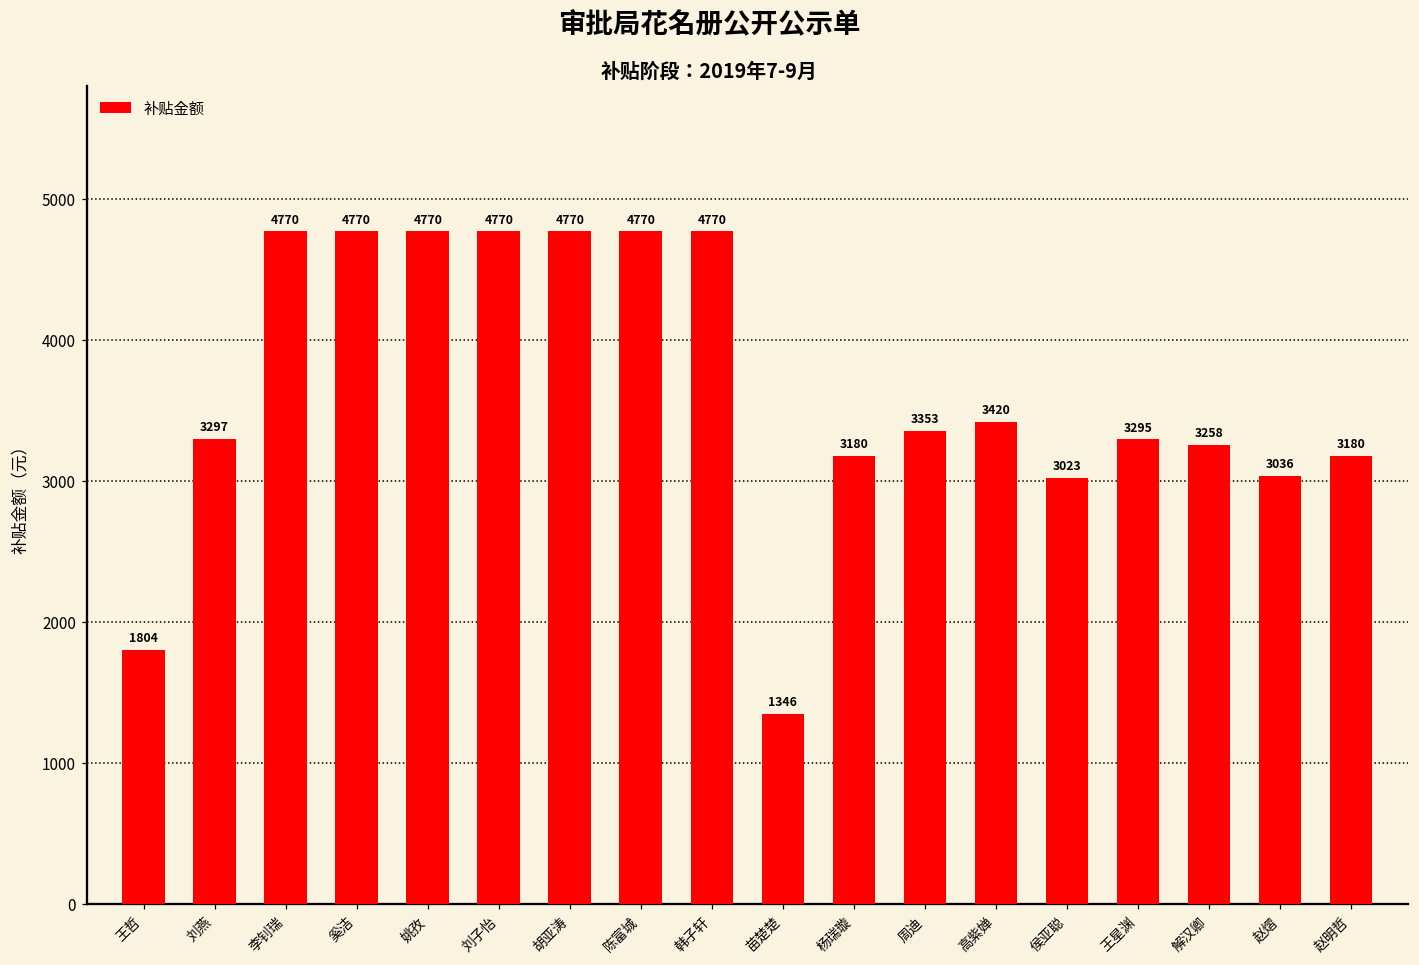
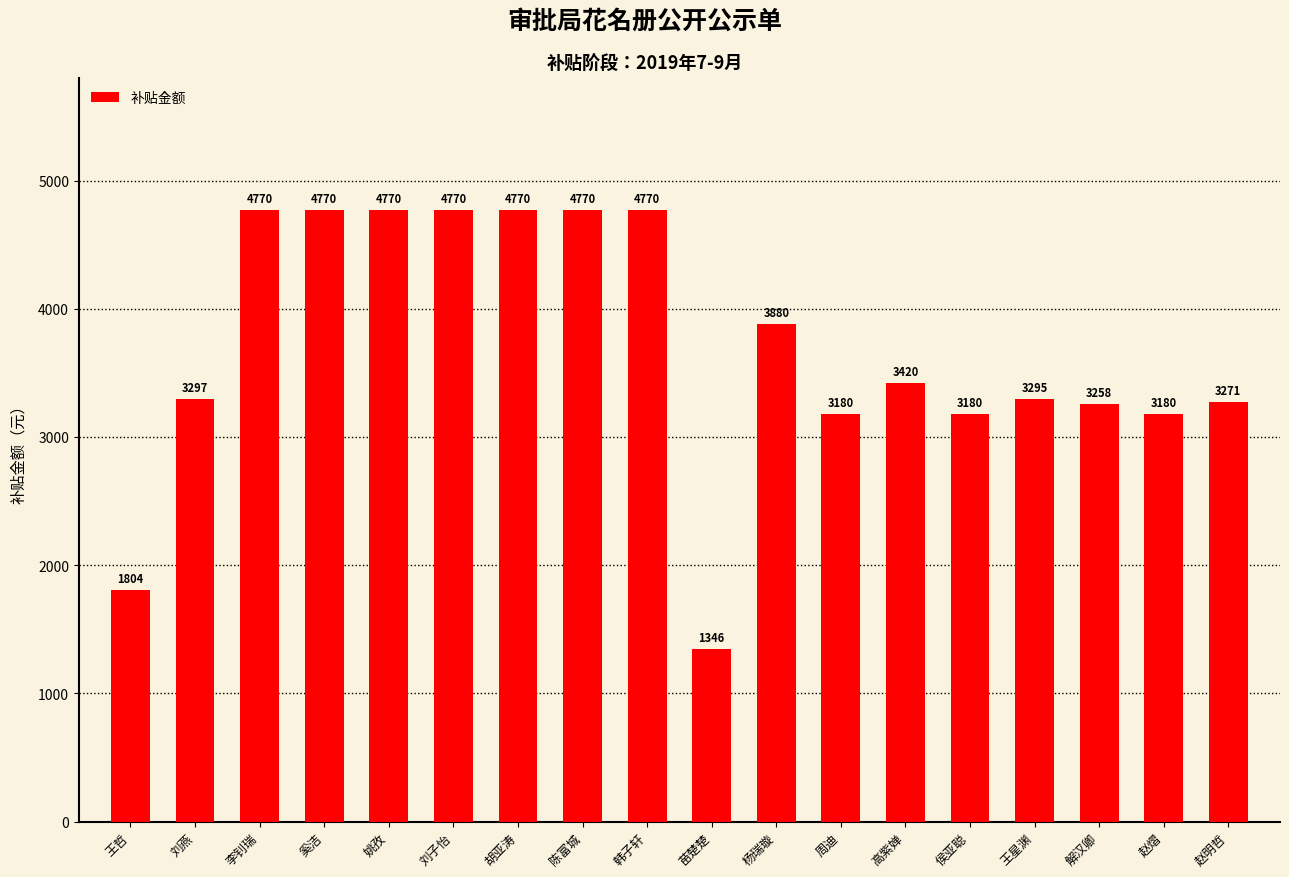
杨瑞璇: 3180 -> 3880
周迪: 3353 -> 3180
侯亚聪: 3023 -> 3180
赵熠: 3036 -> 3180
赵明哲: 3180 -> 3271
